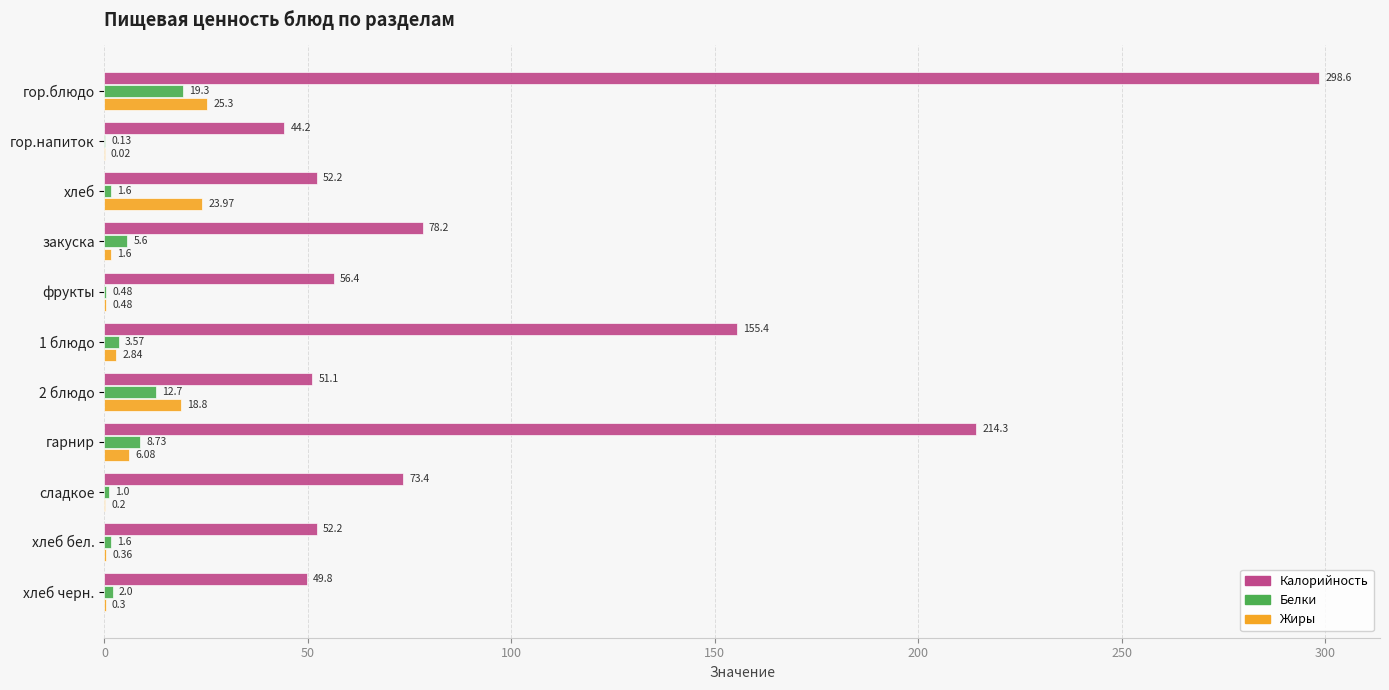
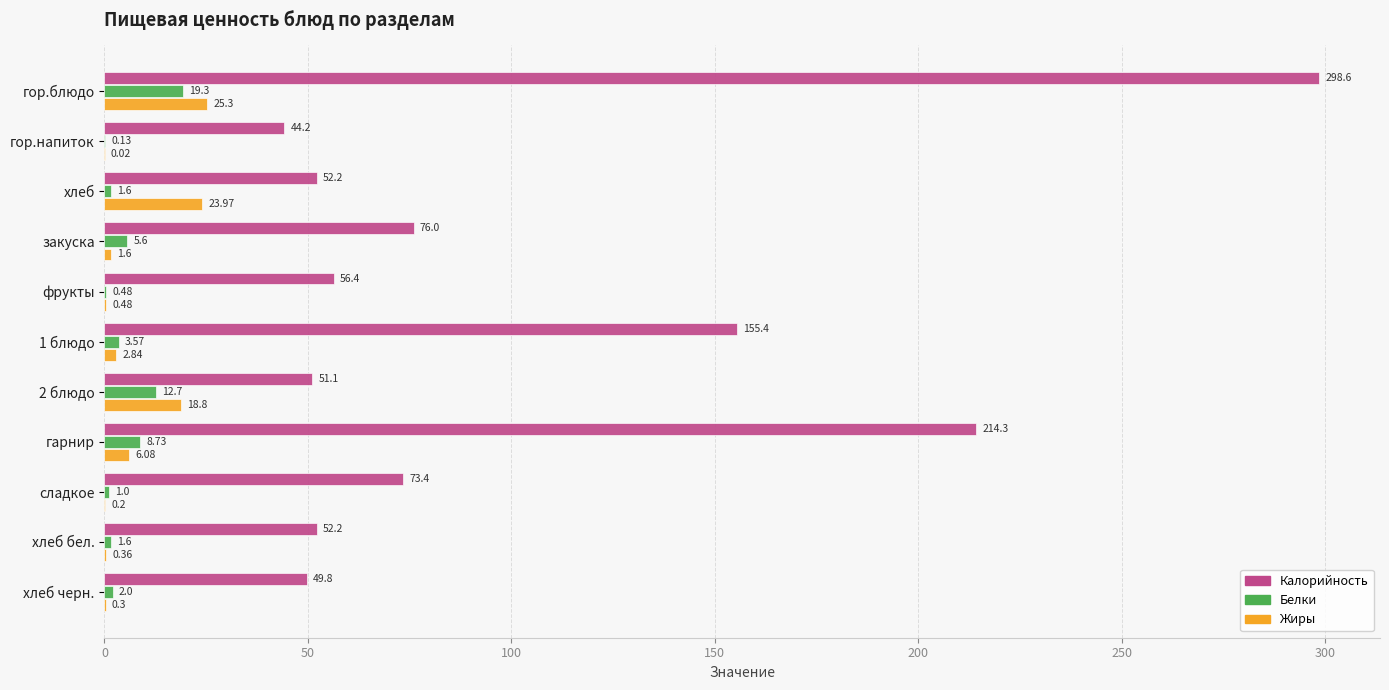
Калорийность, закуска: 78.2 -> 76.0
